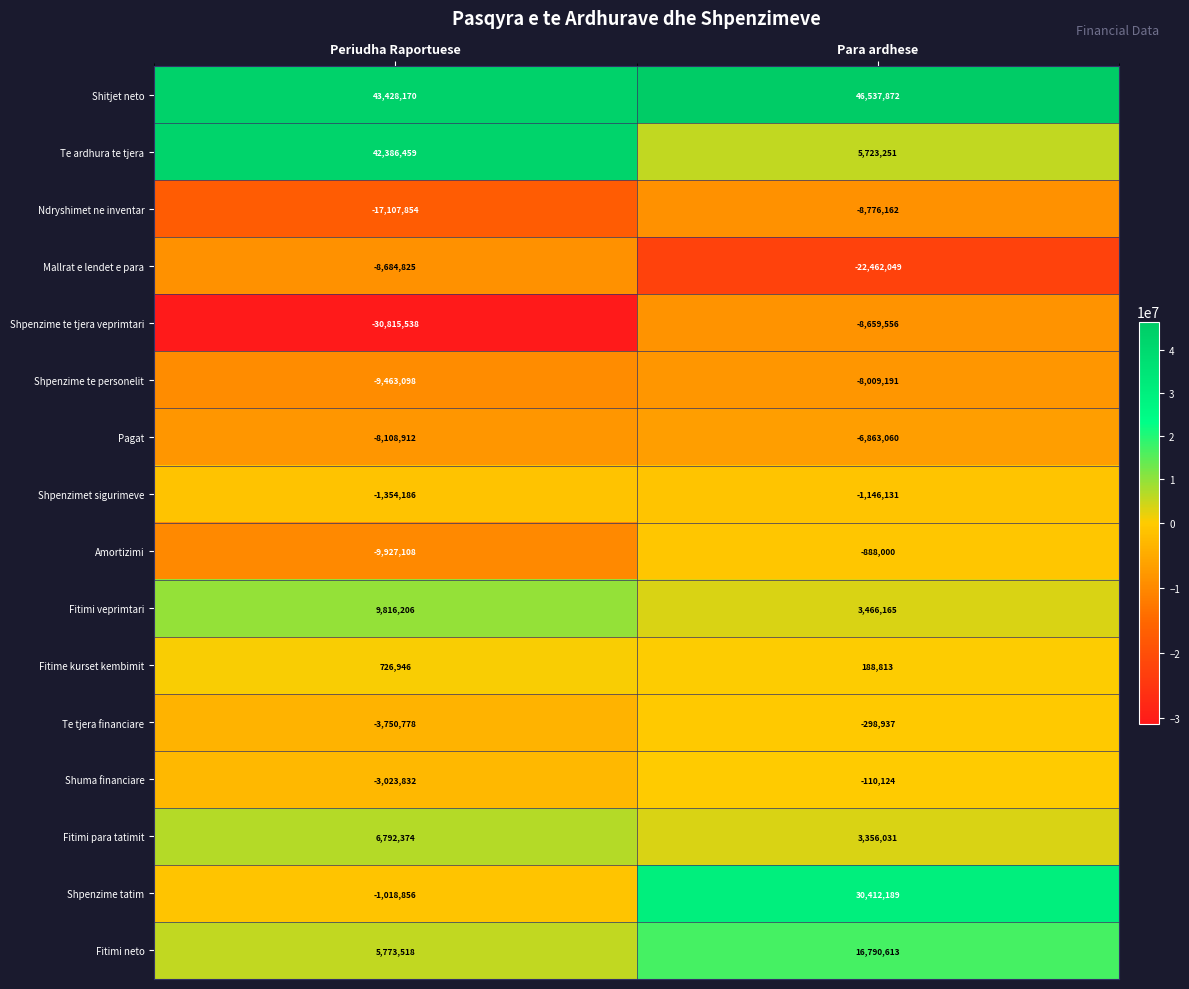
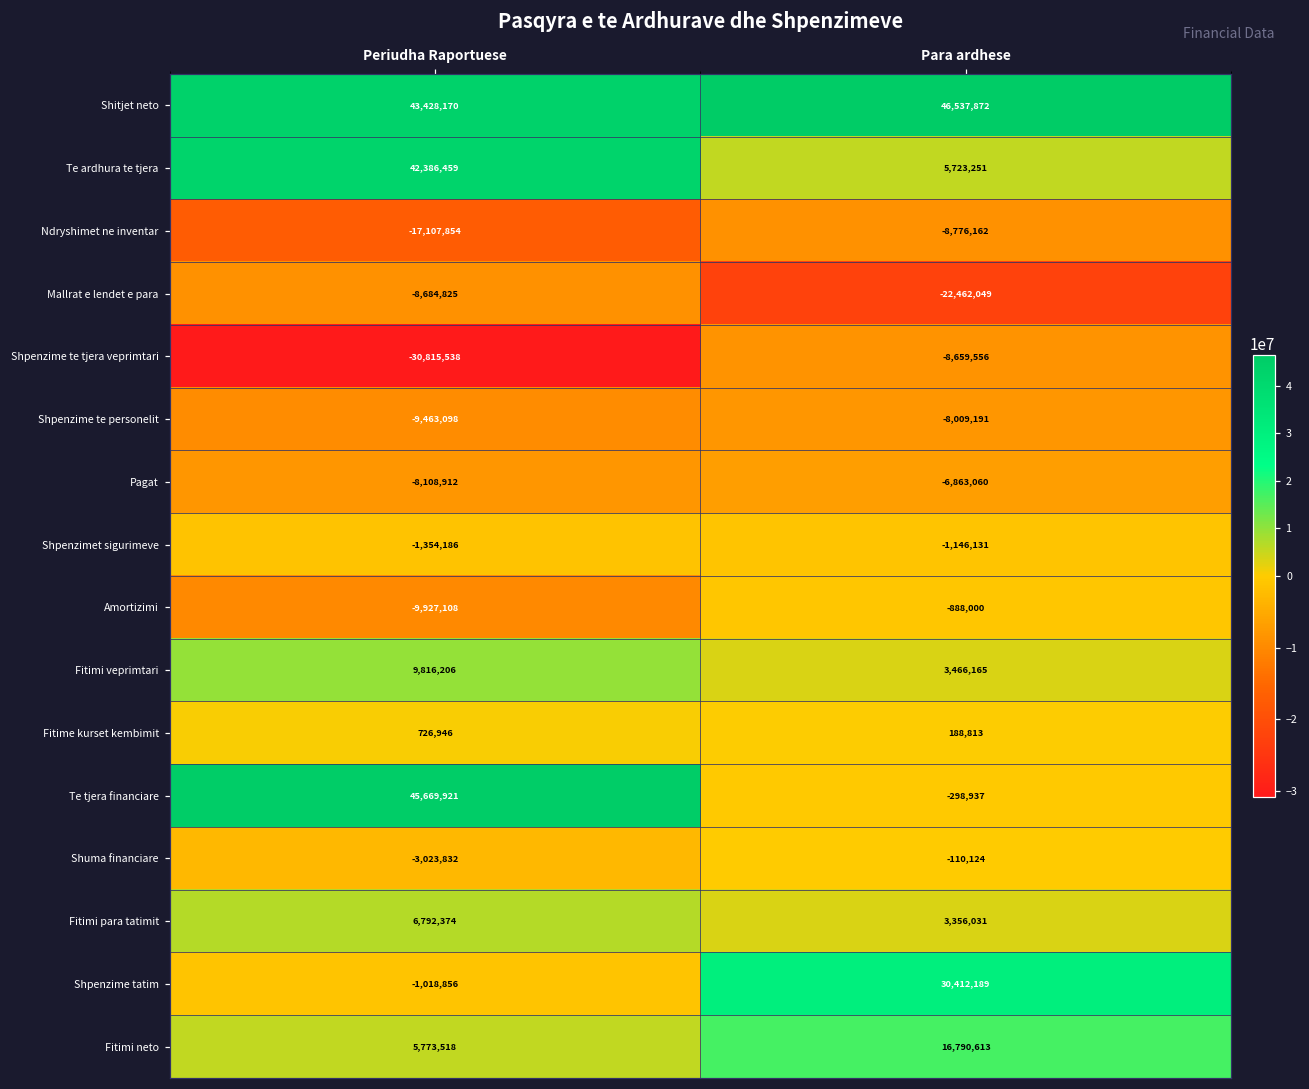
Te tjera financiare, Periudha Raportuese: -3,750,778 -> 45,669,921
